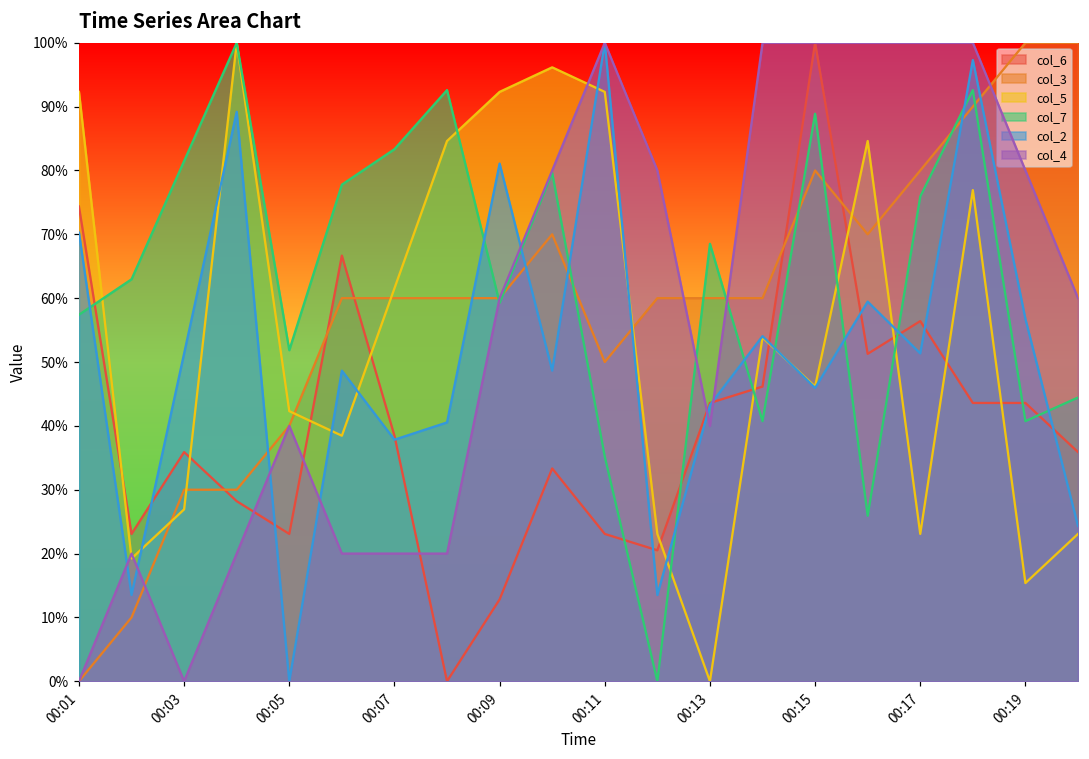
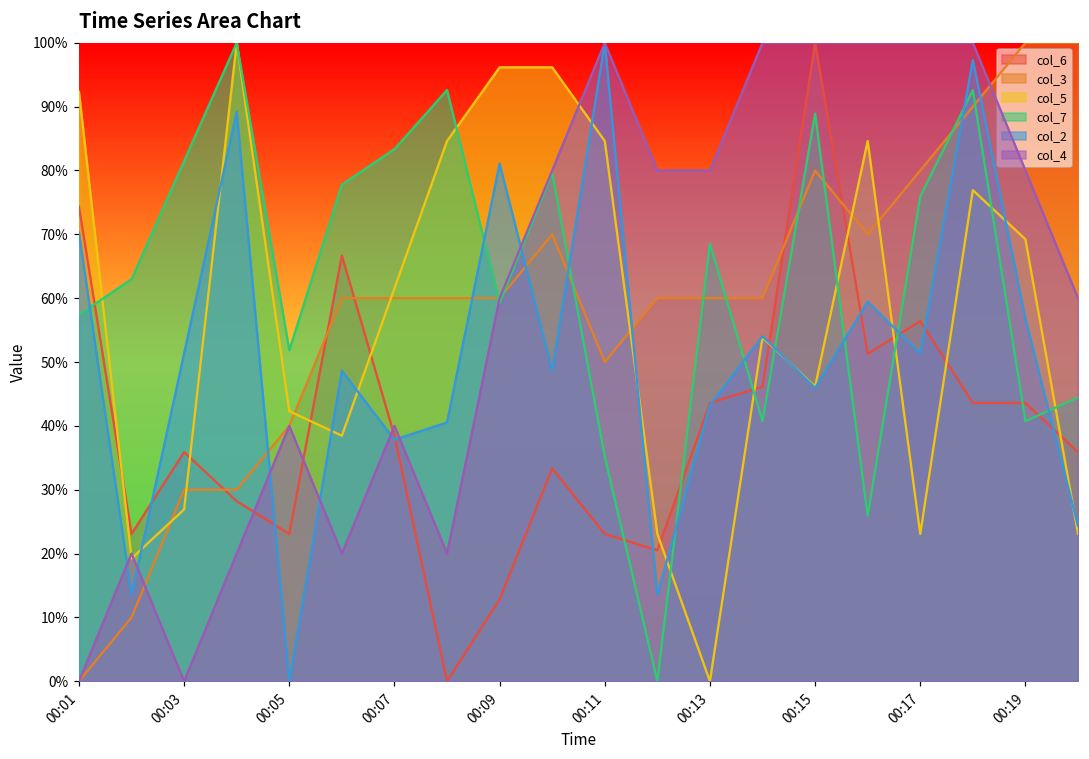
col_4, 00:07: 20% -> 40%
col_5, 00:09: 92% -> 96%
col_5, 00:11: 92% -> 85%
col_4, 00:13: 40% -> 80%
col_5, 00:19: 15% -> 69%
